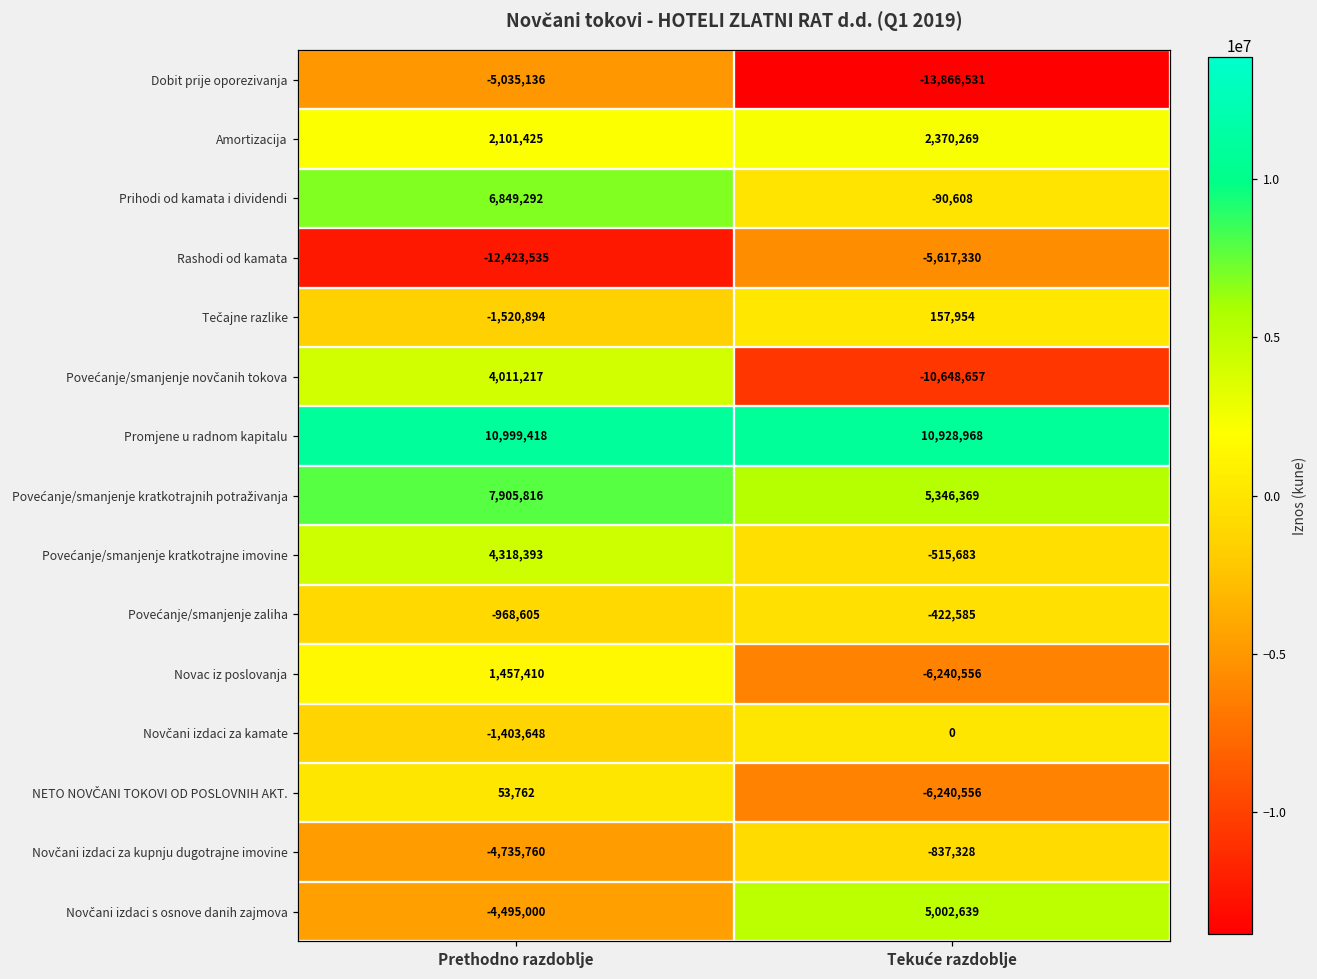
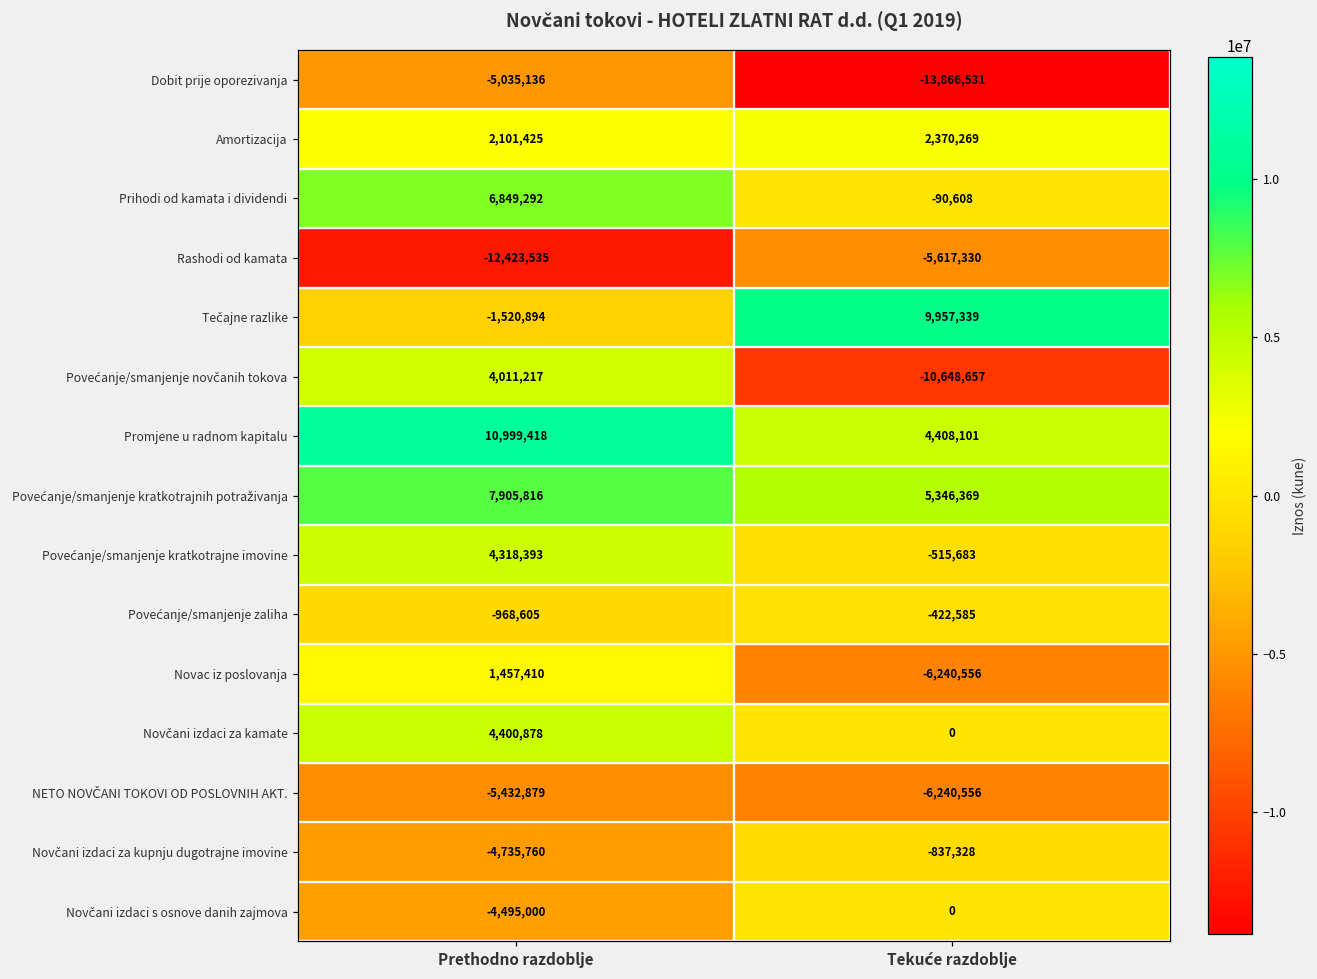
Tečajne razlike, Tekuće razdoblje: 157,954 -> 9,957,339
Promjene u radnom kapitalu, Tekuće razdoblje: 10,928,968 -> 4,408,101
Novčani izdaci za kamate, Prethodno razdoblje: -1,403,648 -> 4,400,878
NETO NOVČANI TOKOVI OD POSLOVNIH AKT., Prethodno razdoblje: 53,762 -> -5,432,879
Novčani izdaci s osnove danih zajmova, Tekuće razdoblje: 5,002,639 -> 0
